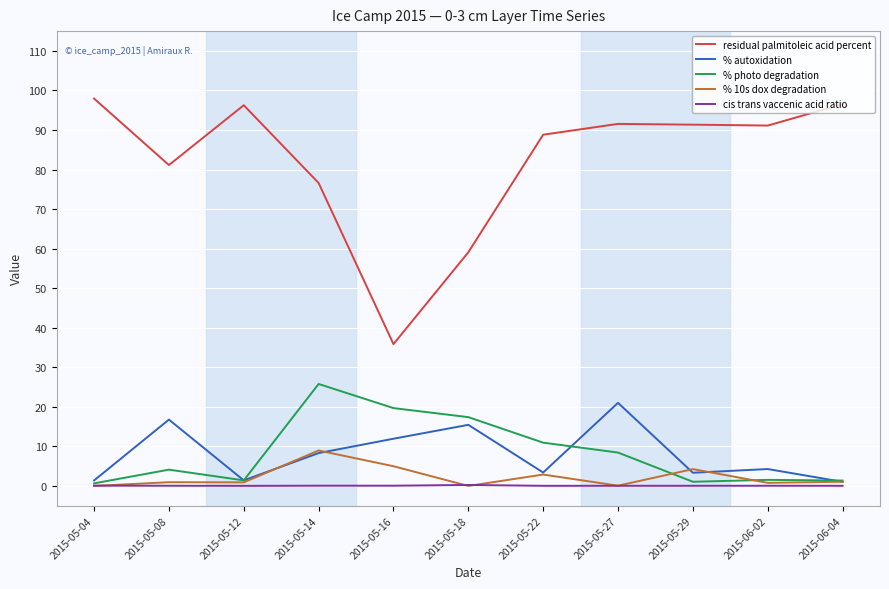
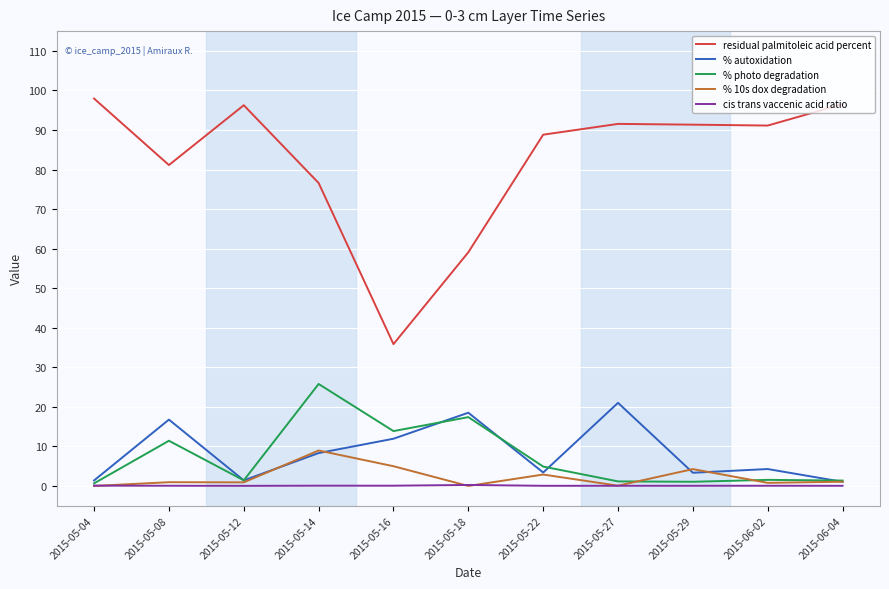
% photo degradation, 2015-05-08: 4 -> 11
% photo degradation, 2015-05-16: 20 -> 14
% autoxidation, 2015-05-18: 15 -> 19
% photo degradation, 2015-05-22: 11 -> 5
% photo degradation, 2015-05-27: 8 -> 1
